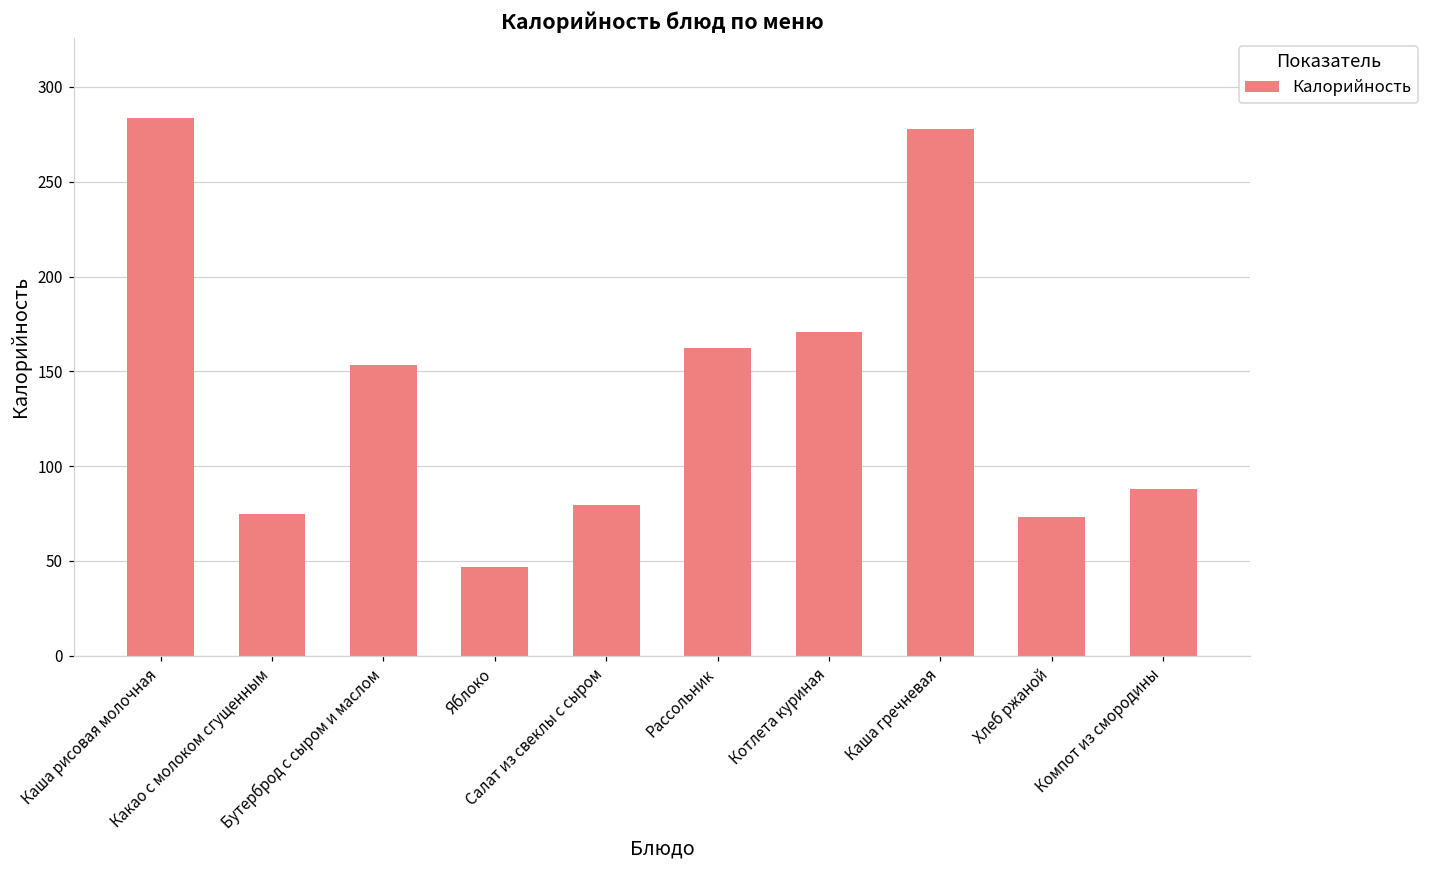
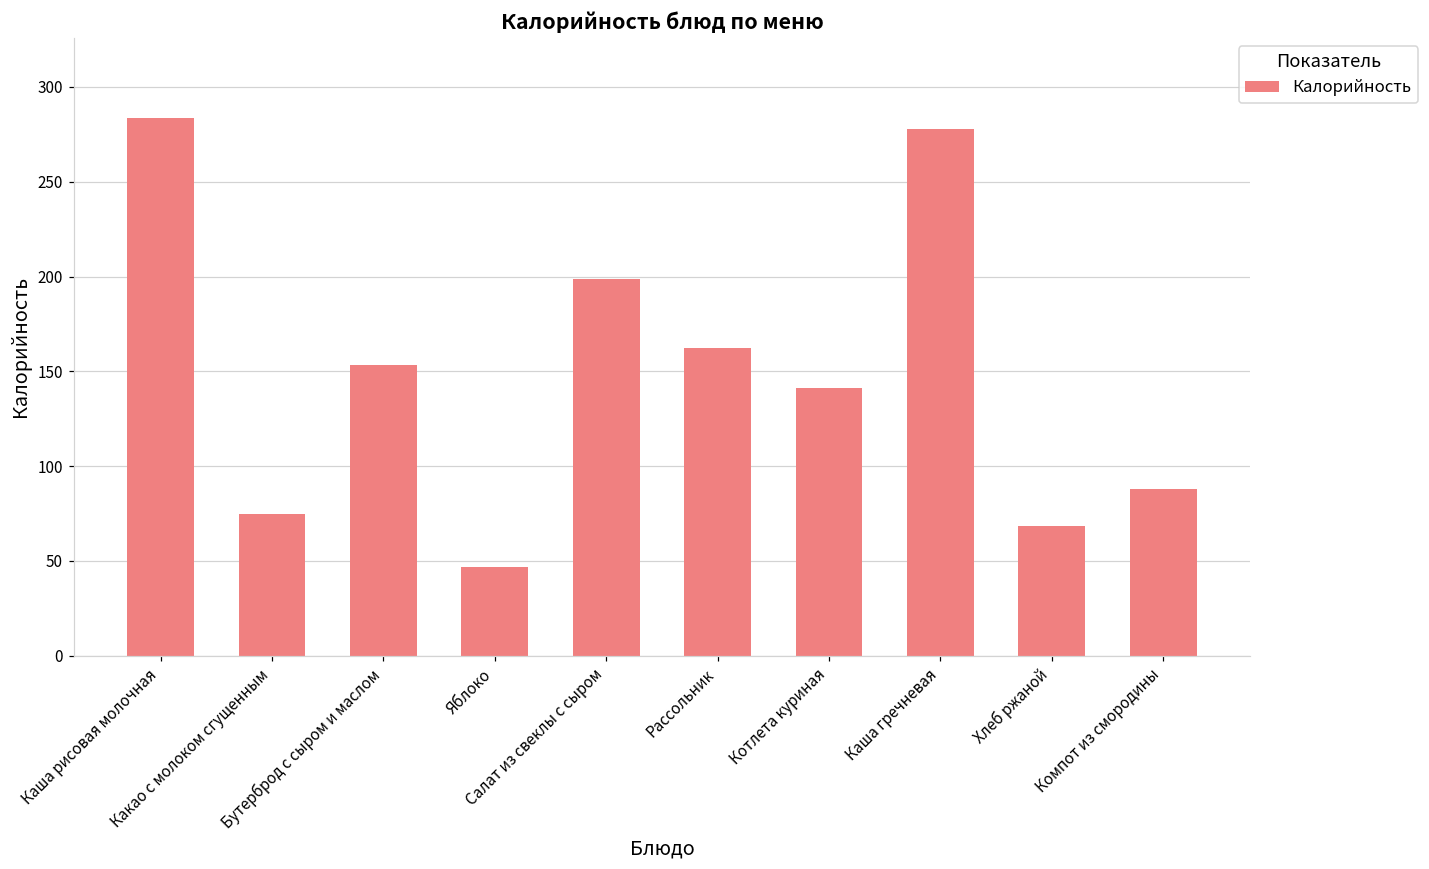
Салат из свеклы с сыром: 80 -> 199
Котлета куриная: 171 -> 141
Хлеб ржаной: 73 -> 68
